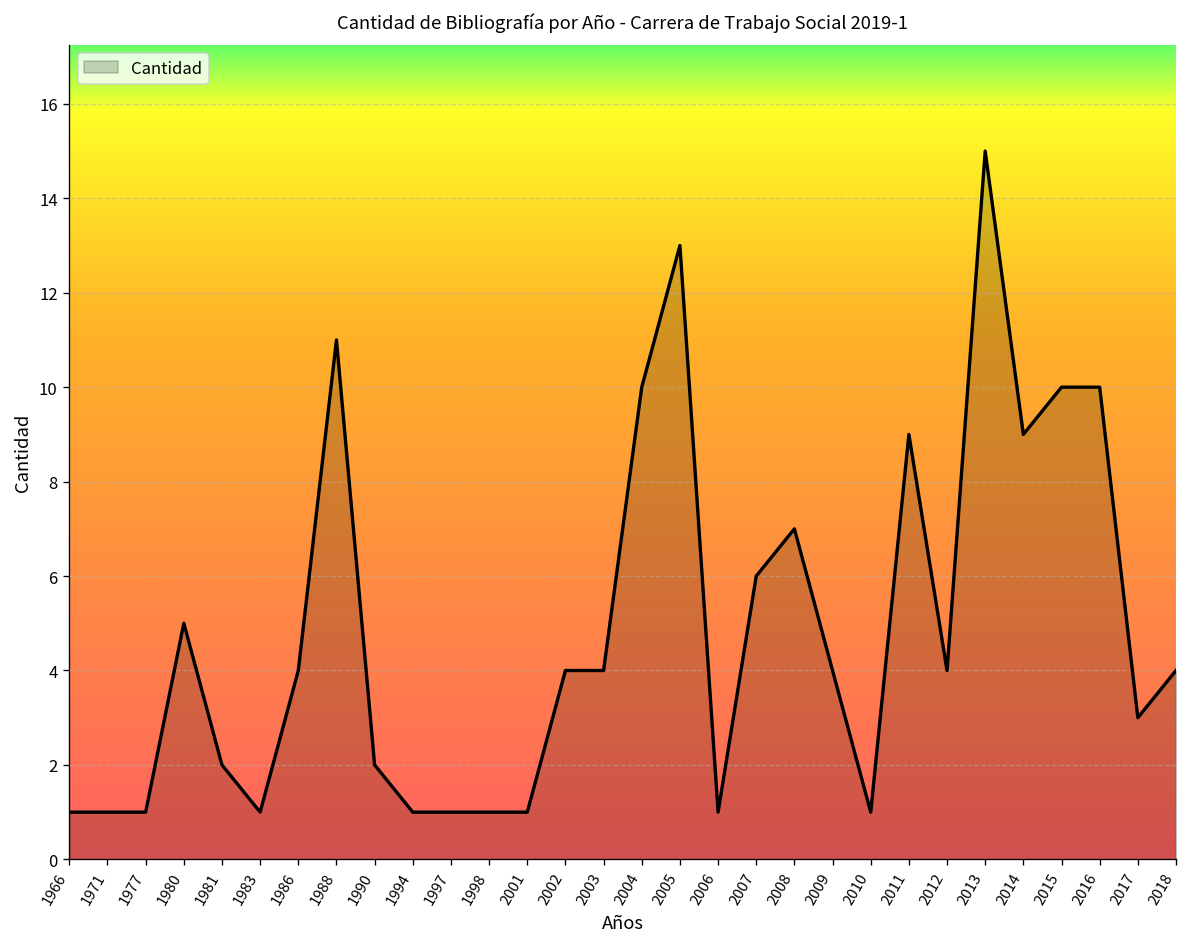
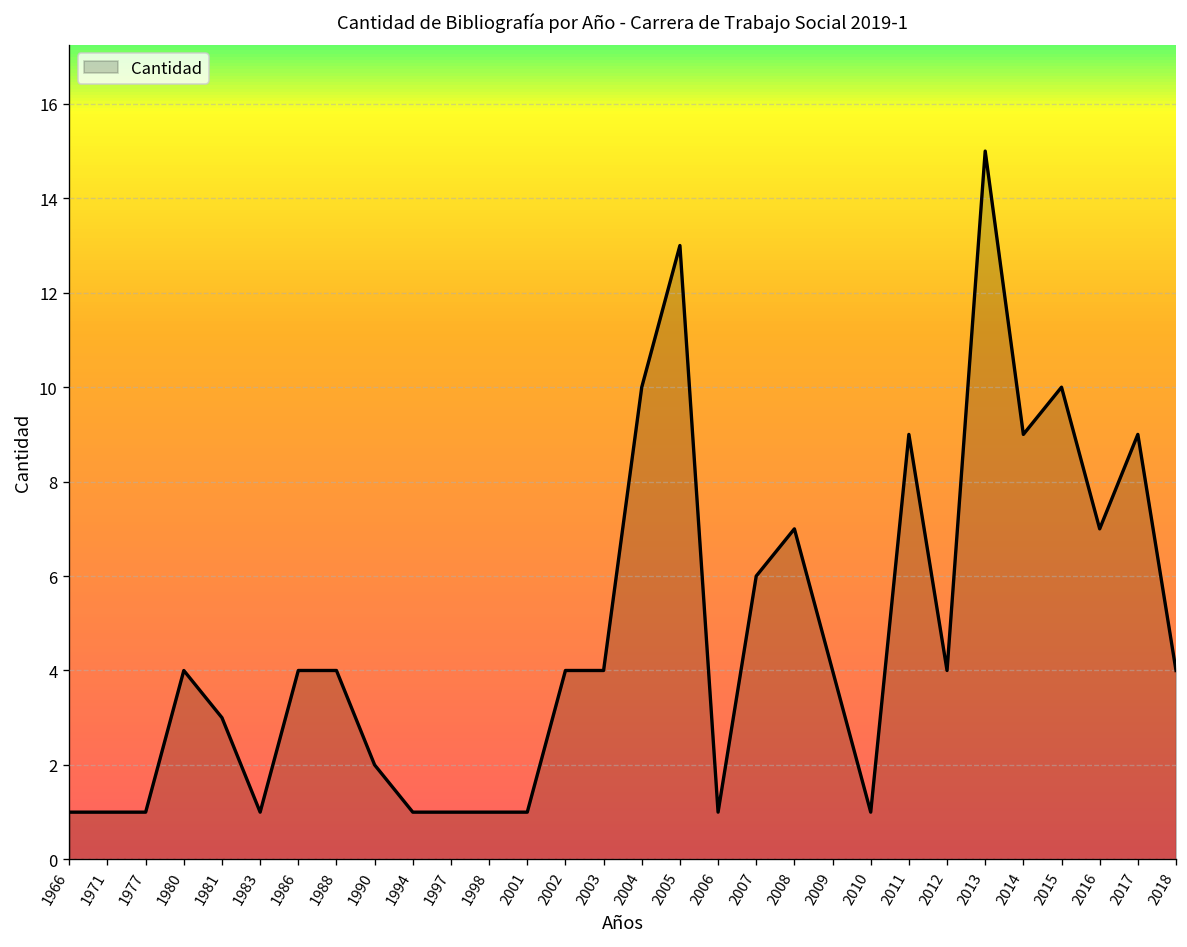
1980: 5 -> 4
1981: 2 -> 3
1988: 11 -> 4
2016: 10 -> 7
2017: 3 -> 9
